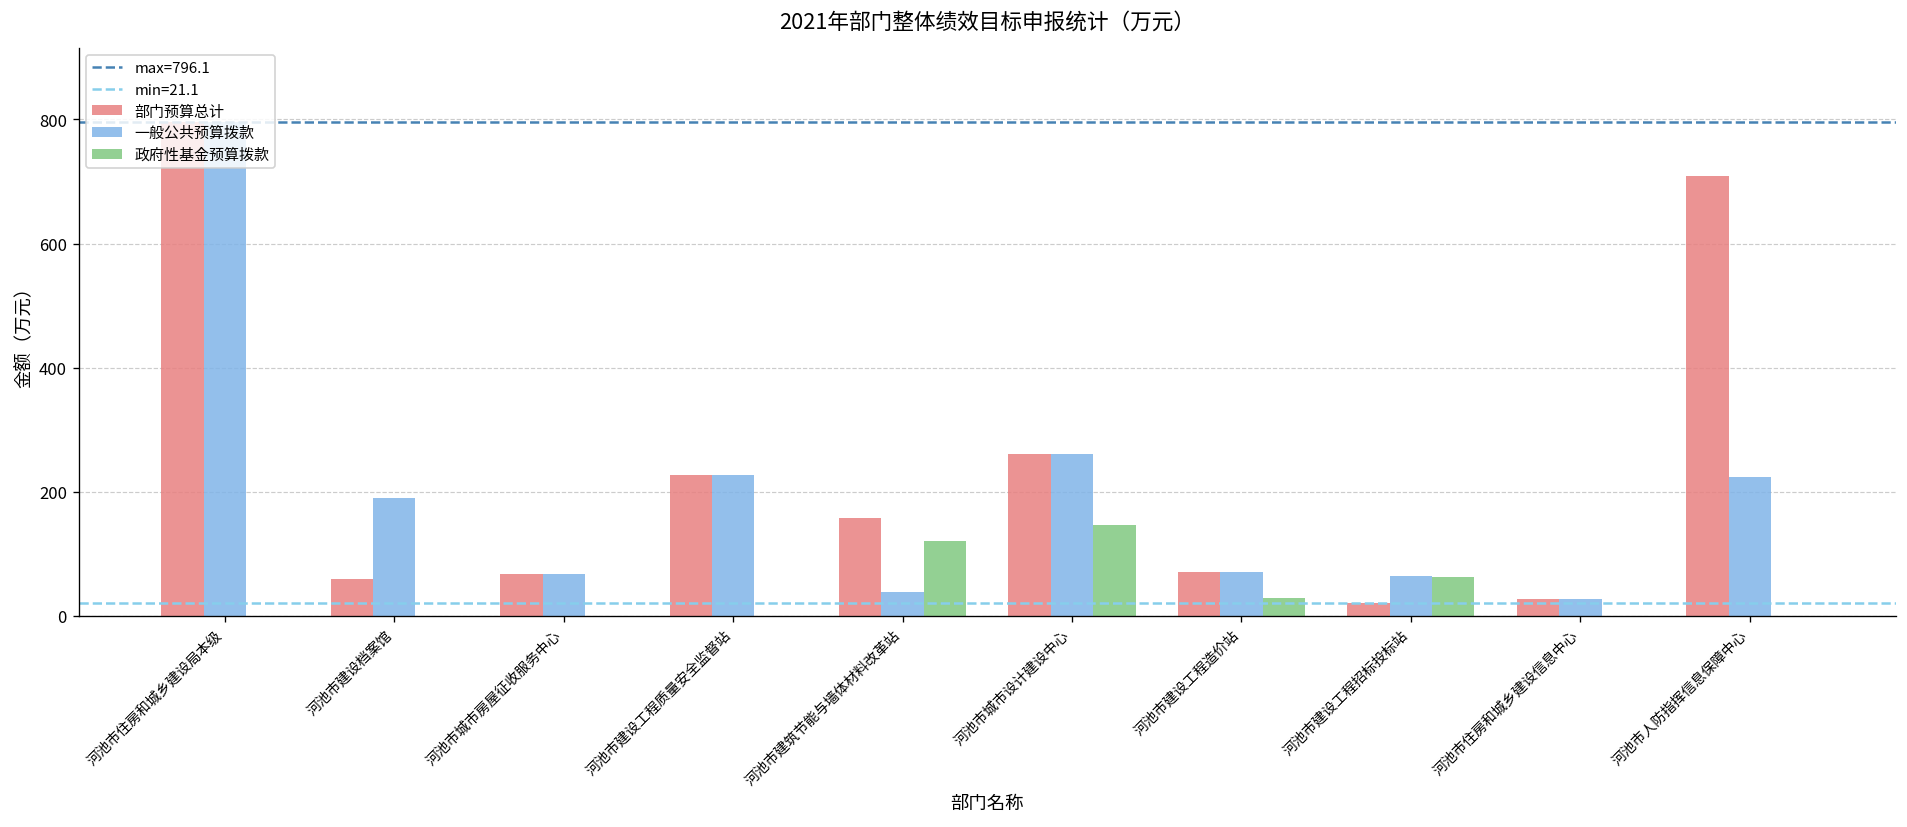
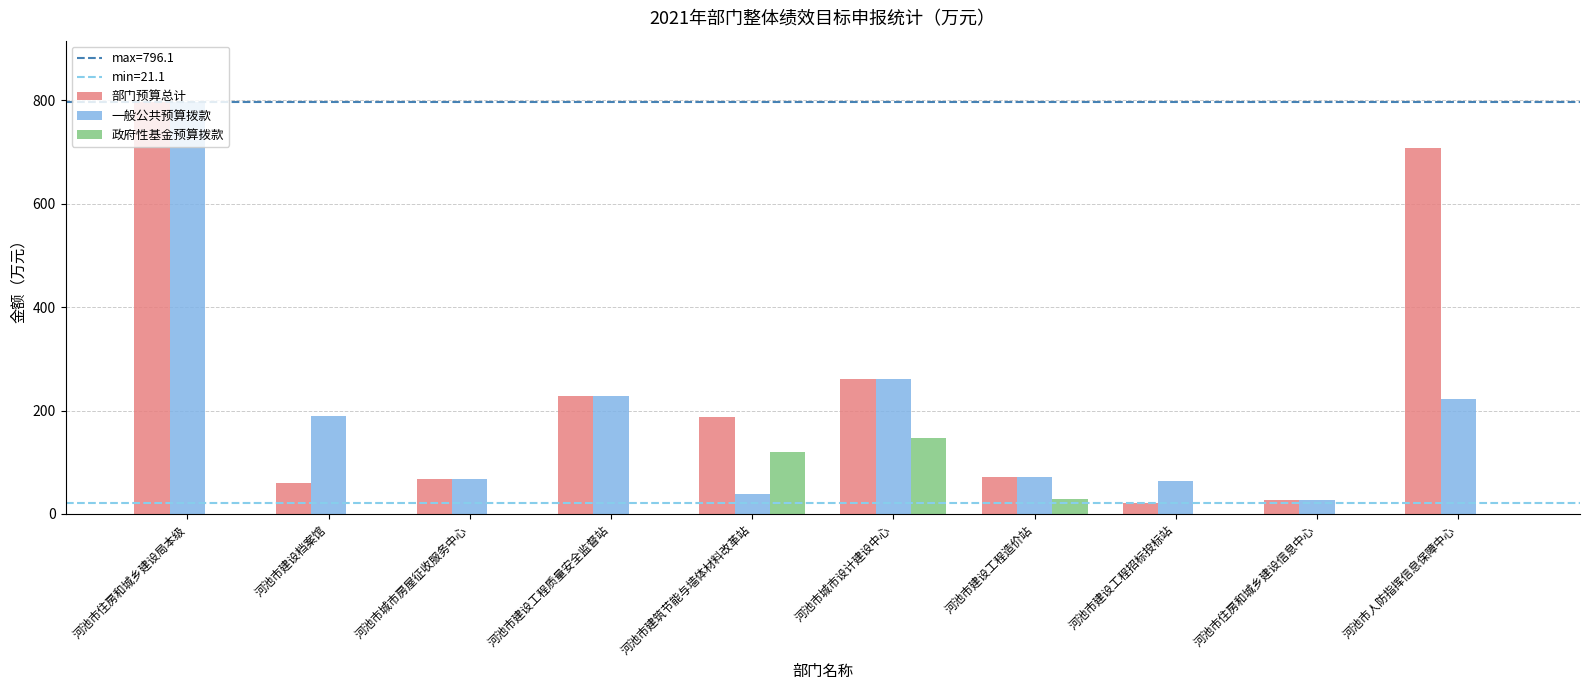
部门预算总计, 河池市建筑节能与墙体材料改革站: 160 -> 190
政府性基金预算拨款, 河池市建设工程招标投标站: 60 -> 0
